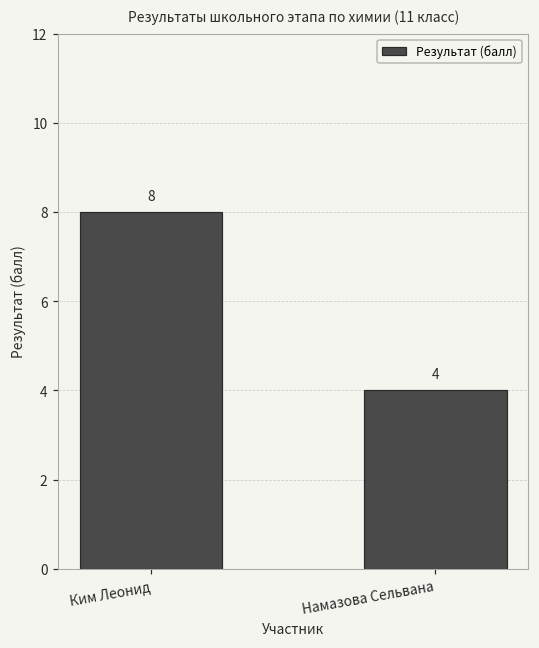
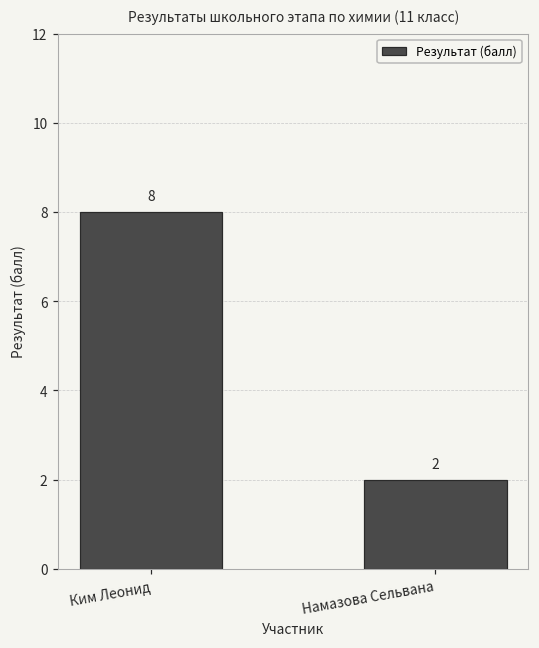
Намазова Сельвана: 4 -> 2
